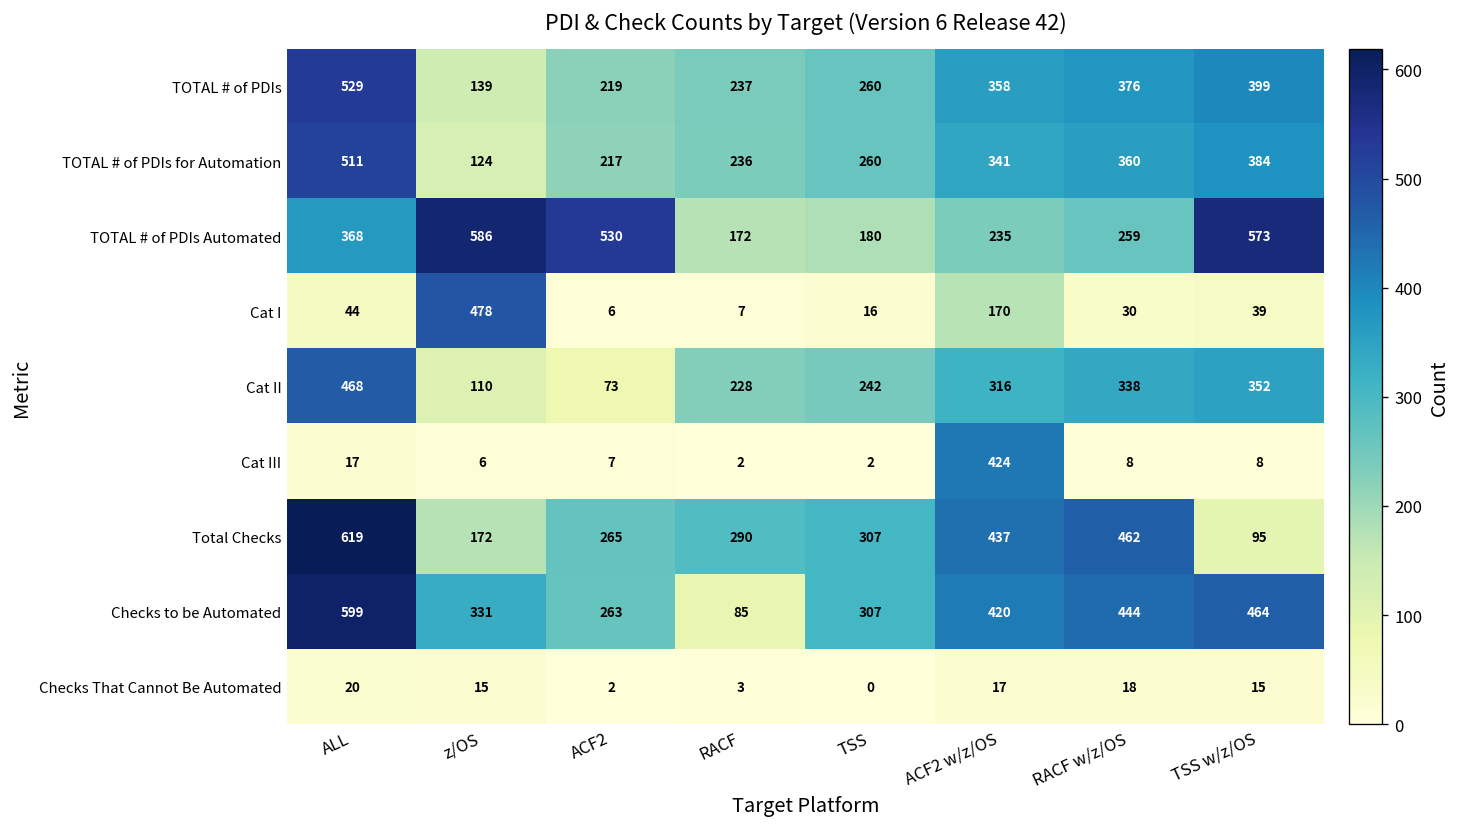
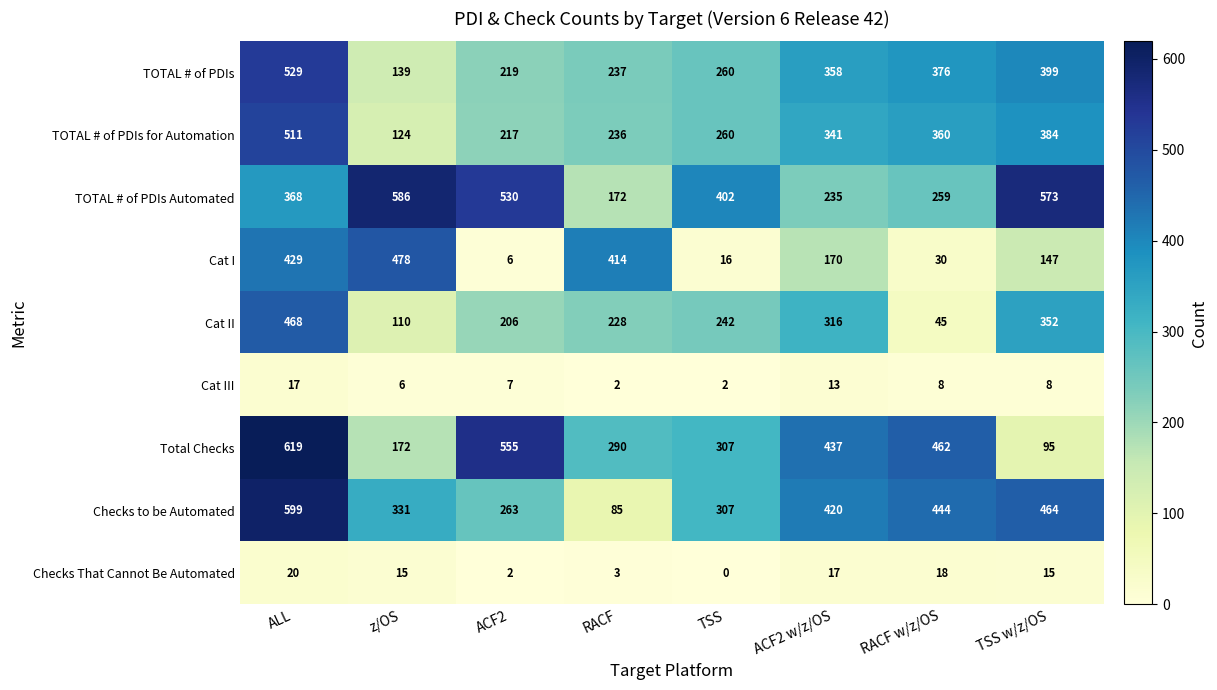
TOTAL # of PDIs Automated, TSS: 180 -> 402
Cat I, ALL: 44 -> 429
Cat I, RACF: 7 -> 414
Cat I, TSS w/z/OS: 39 -> 147
Cat II, ACF2: 73 -> 206
Cat II, RACF w/z/OS: 338 -> 45
Cat III, ACF2 w/z/OS: 424 -> 13
Total Checks, ACF2: 265 -> 555
